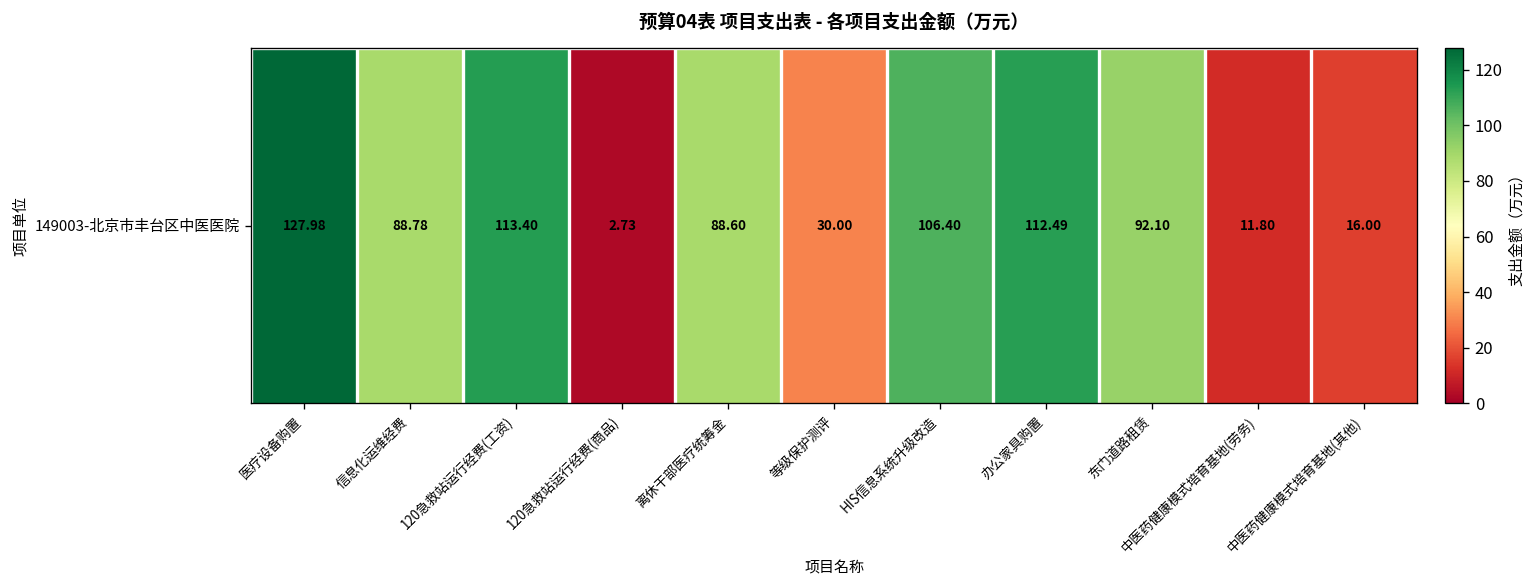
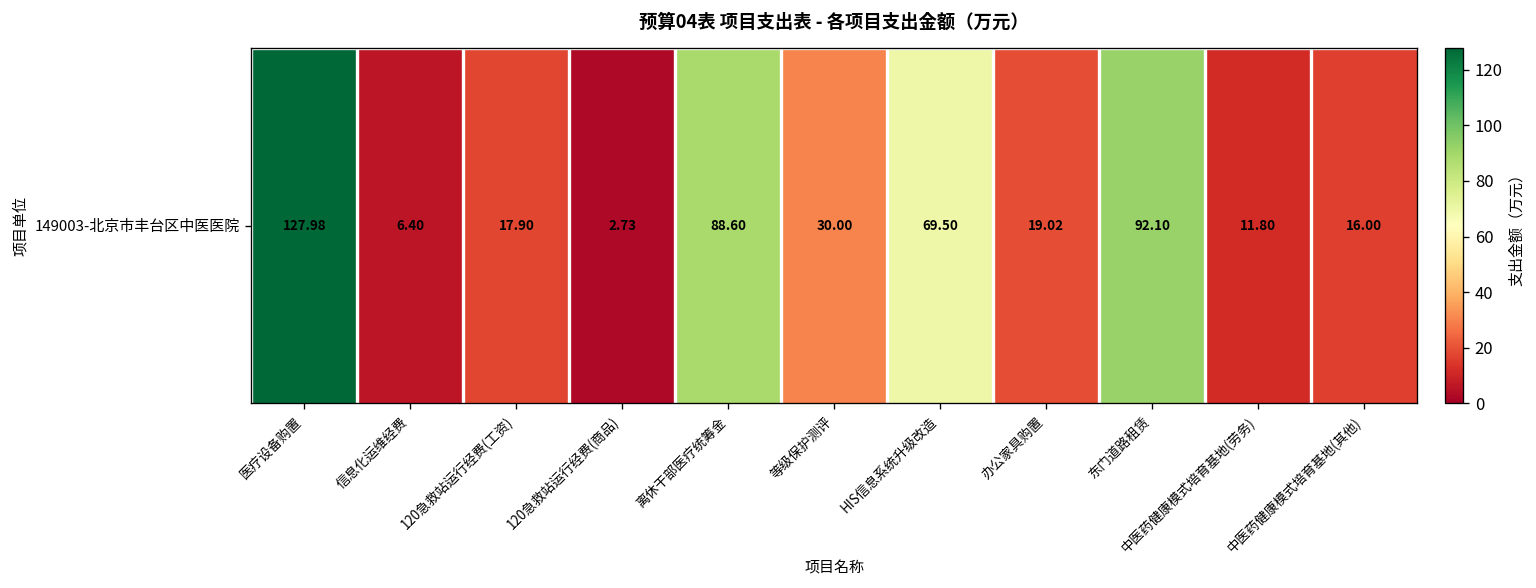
149003-北京市丰台区中医医院, 信息化运维经费: 88.78 -> 6.40
149003-北京市丰台区中医医院, 120急救站运行经费(工资): 113.40 -> 17.90
149003-北京市丰台区中医医院, HIS信息系统升级改造: 106.40 -> 69.50
149003-北京市丰台区中医医院, 办公家具购置: 112.49 -> 19.02
